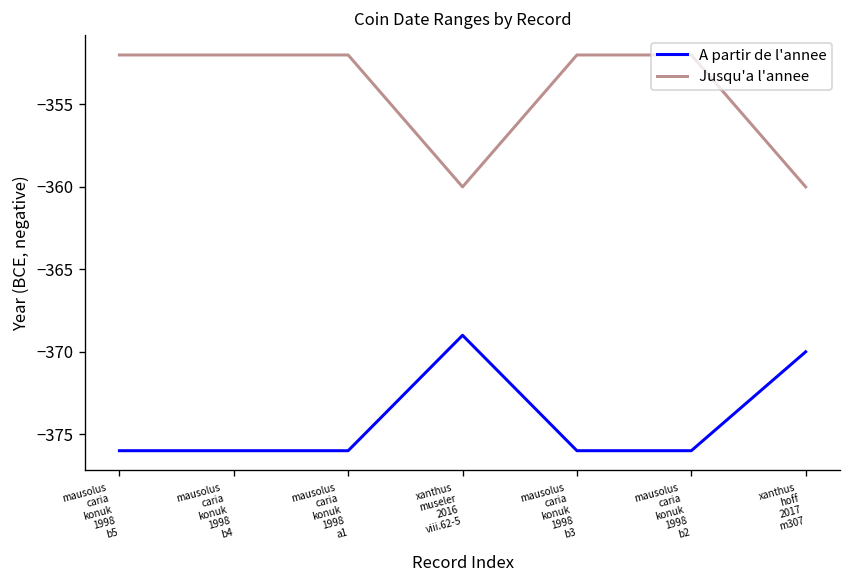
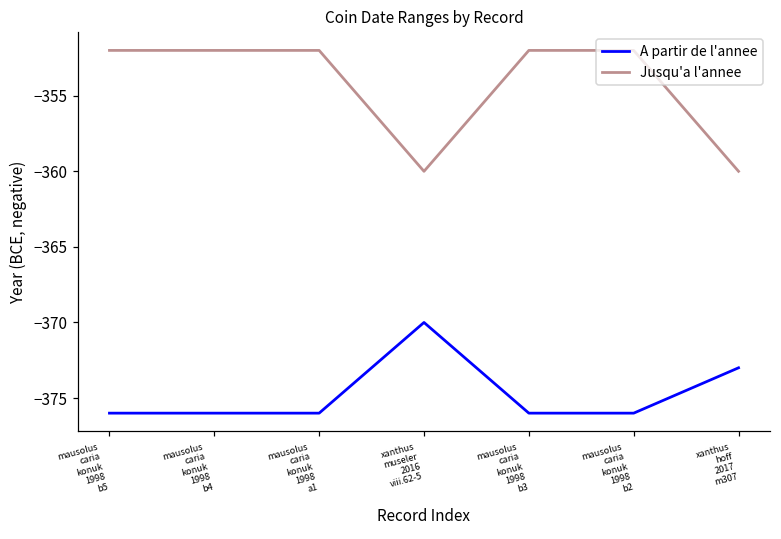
A partir de l'annee, xanthus museler 2016 viii.62-5: -369 -> -370
A partir de l'annee, xanthus hoff 2017 m307: -370 -> -373
